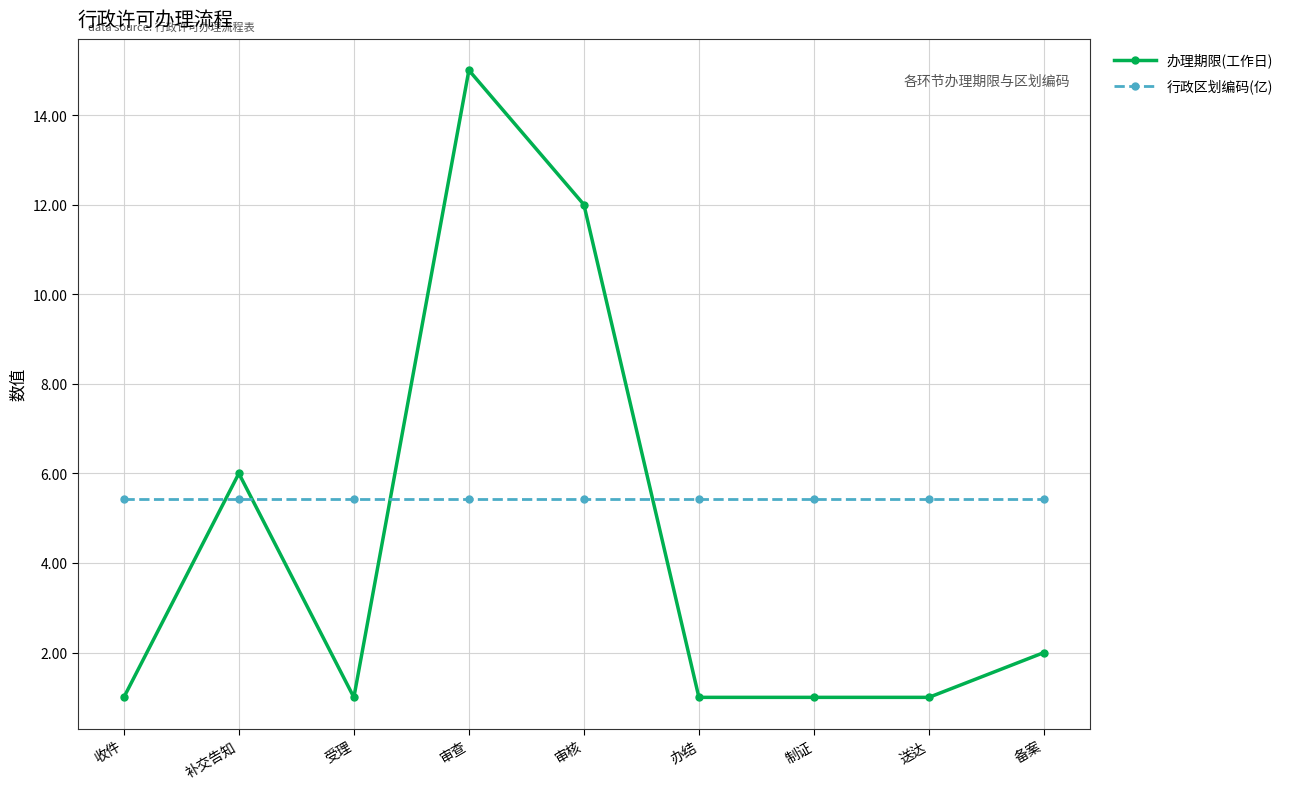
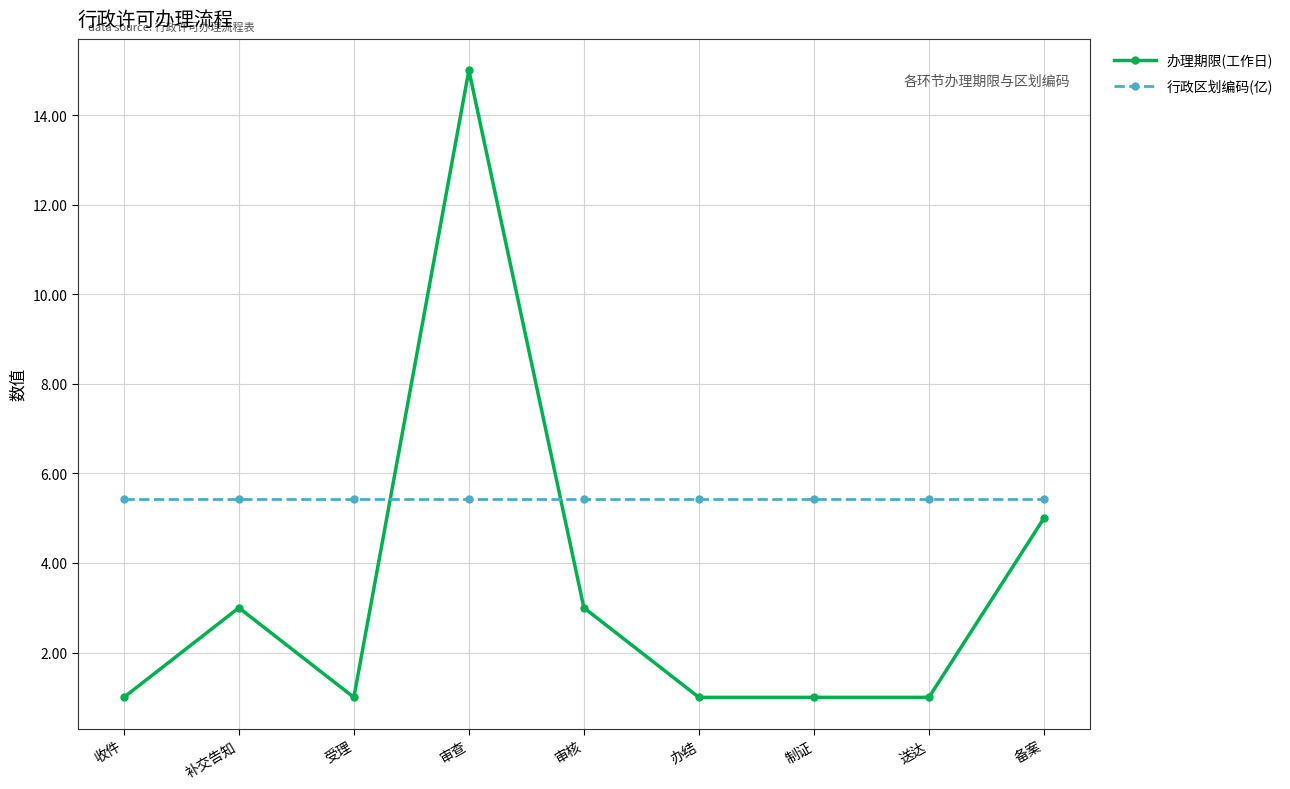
办理期限(工作日), 补交告知: 6 -> 3
办理期限(工作日), 审核: 12 -> 3
办理期限(工作日), 备案: 2 -> 5
